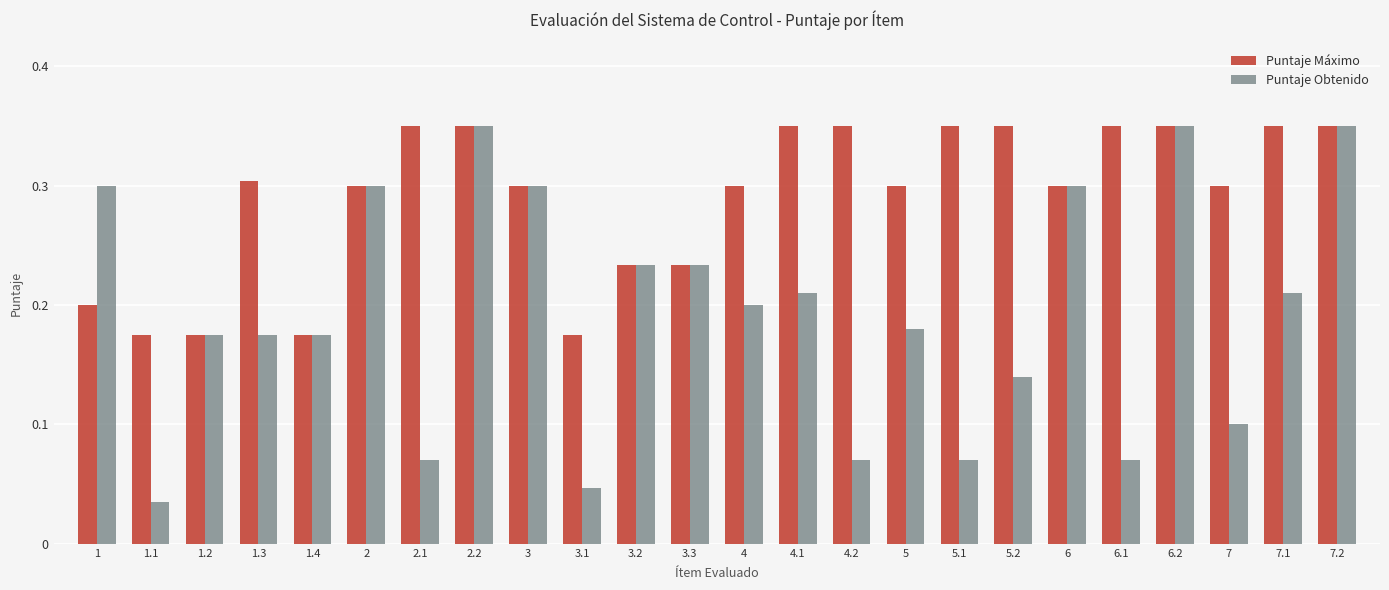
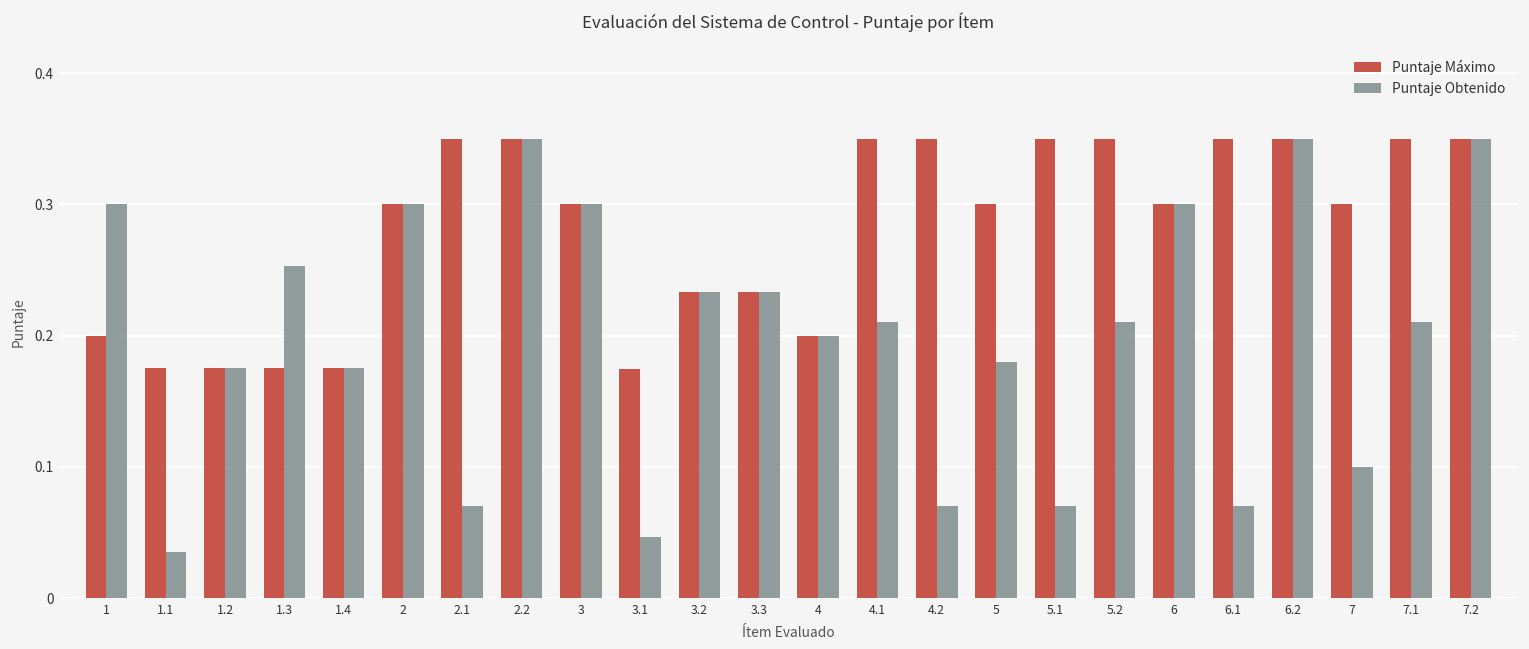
Puntaje Máximo, 1.3: 0.304 -> 0.175
Puntaje Obtenido, 1.3: 0.175 -> 0.253
Puntaje Máximo, 4: 0.3 -> 0.2
Puntaje Obtenido, 5.2: 0.14 -> 0.21
